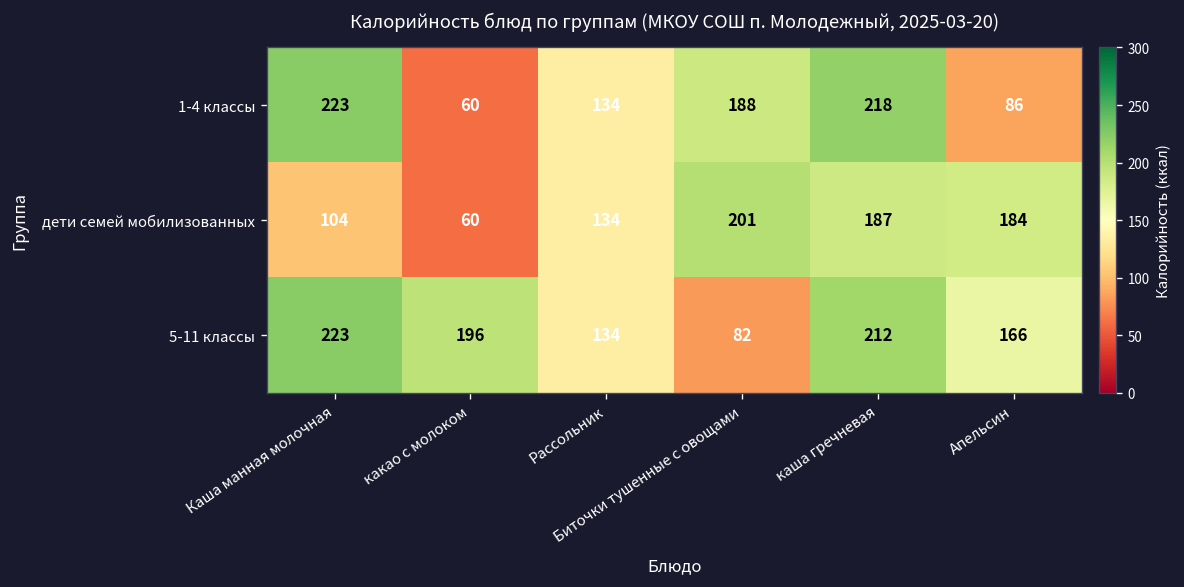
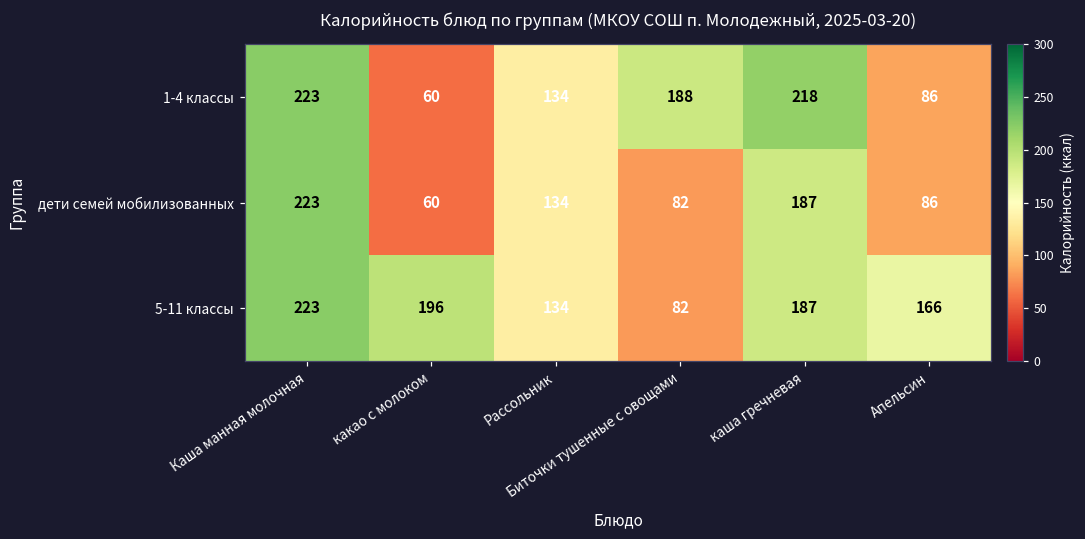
дети семей мобилизованных, Каша манная молочная: 104 -> 223
дети семей мобилизованных, Биточки тушенные с овощами: 201 -> 82
дети семей мобилизованных, Апельсин: 184 -> 86
5-11 классы, каша гречневая: 212 -> 187
